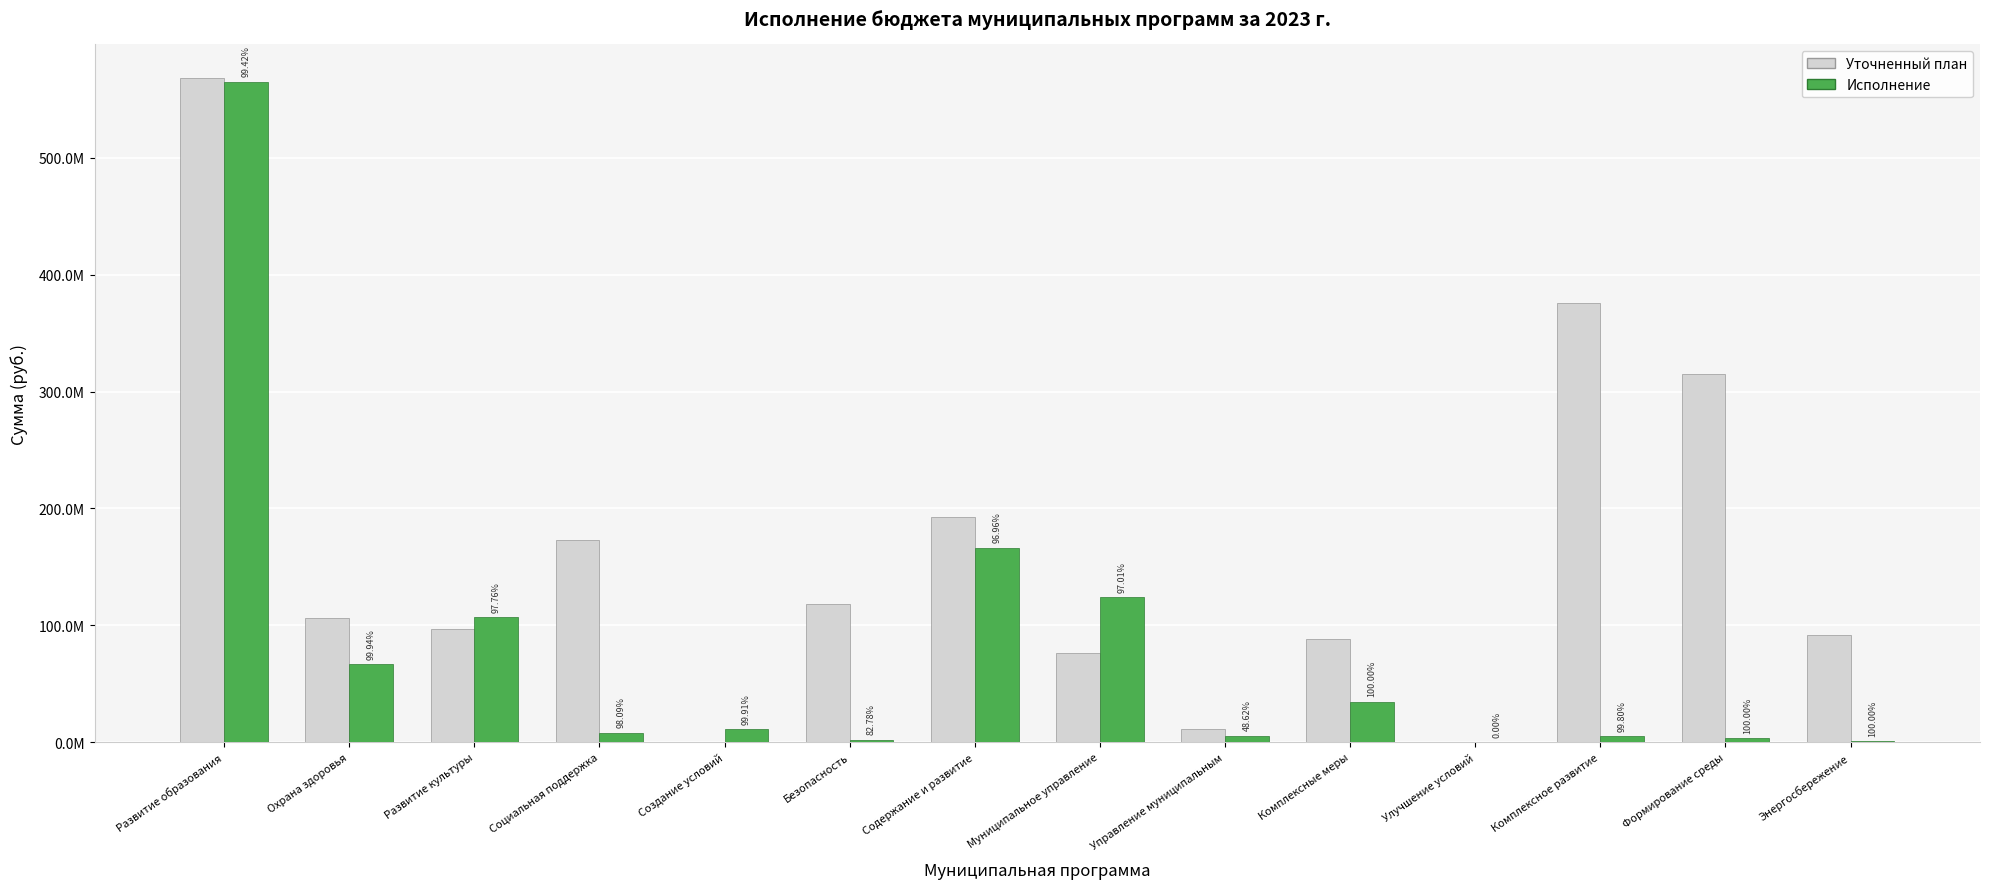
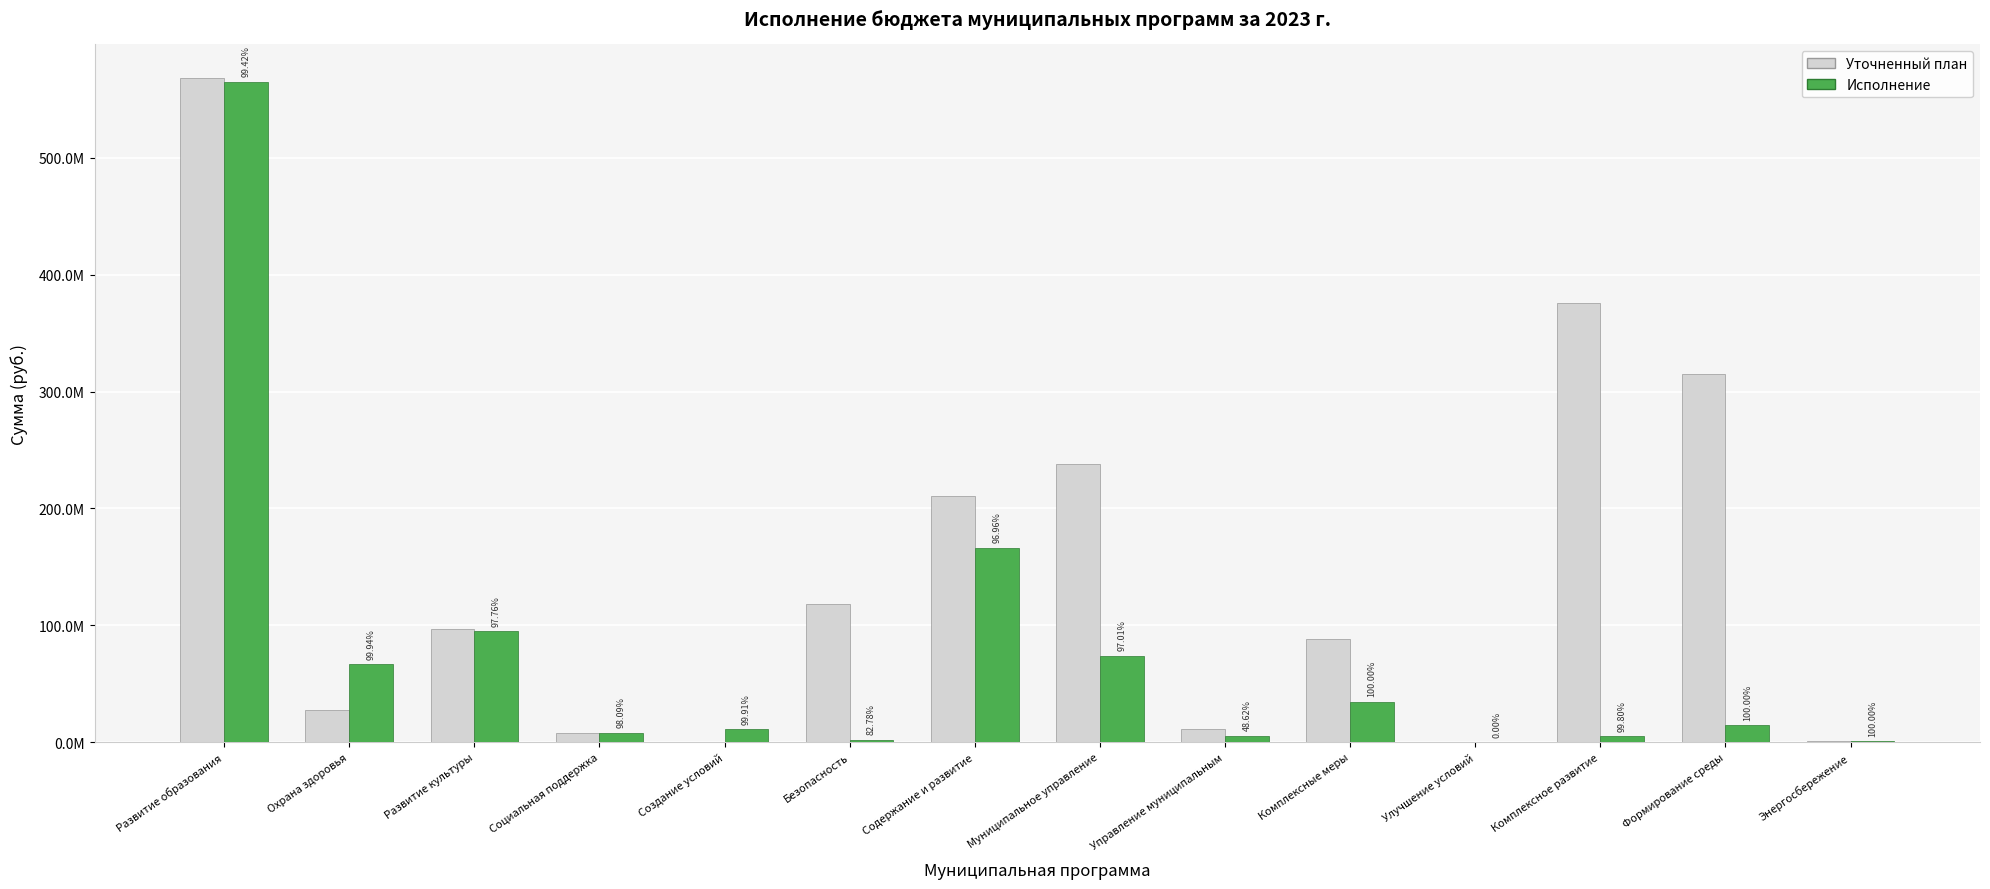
Уточненный план, Охрана здоровья: 106000000 -> 28000000
Исполнение, Развитие культуры: 107000000 -> 95000000
Уточненный план, Социальная поддержка: 173000000 -> 8000000
Уточненный план, Содержание и развитие: 193000000 -> 210000000
Уточненный план, Муниципальное управление: 76000000 -> 238000000
Исполнение, Муниципальное управление: 124000000 -> 74000000
Исполнение, Формирование среды: 3000000 -> 14000000
Уточненный план, Энергосбережение: 92000000 -> 1000000
